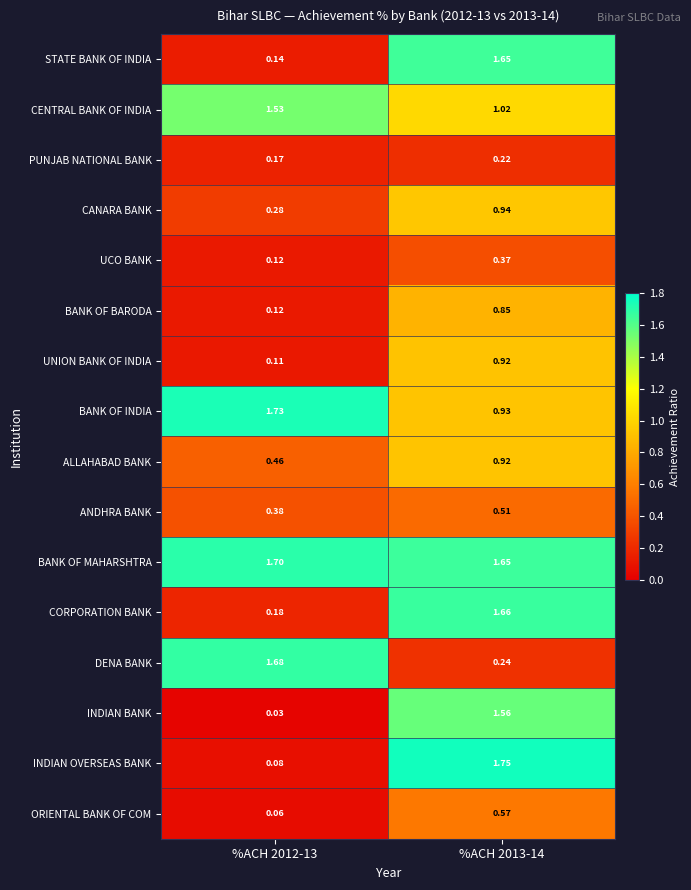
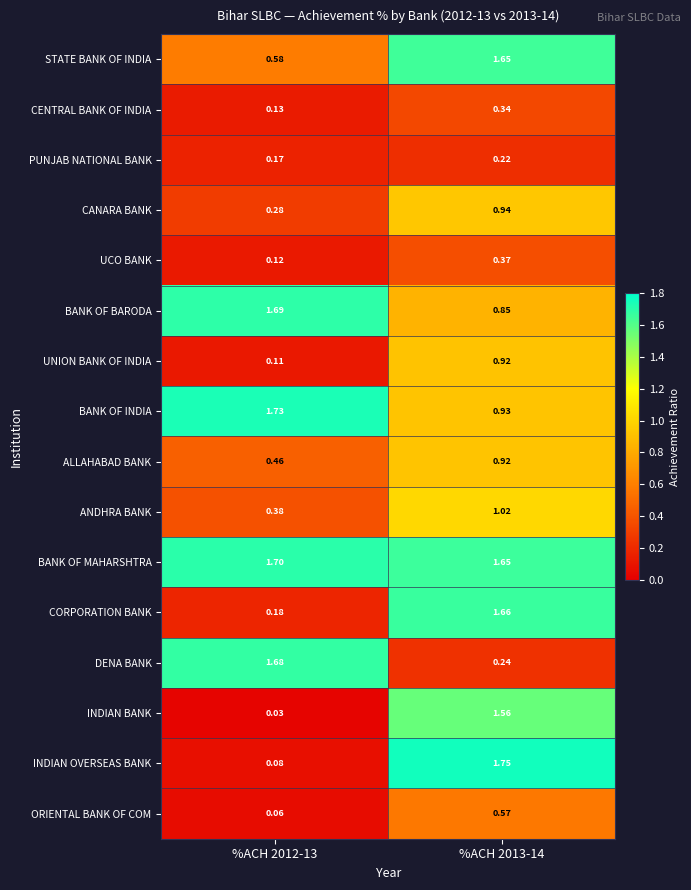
STATE BANK OF INDIA, %ACH 2012-13: 0.14 -> 0.58
CENTRAL BANK OF INDIA, %ACH 2012-13: 1.53 -> 0.13
CENTRAL BANK OF INDIA, %ACH 2013-14: 1.02 -> 0.34
BANK OF BARODA, %ACH 2012-13: 0.12 -> 1.69
ANDHRA BANK, %ACH 2013-14: 0.51 -> 1.02
